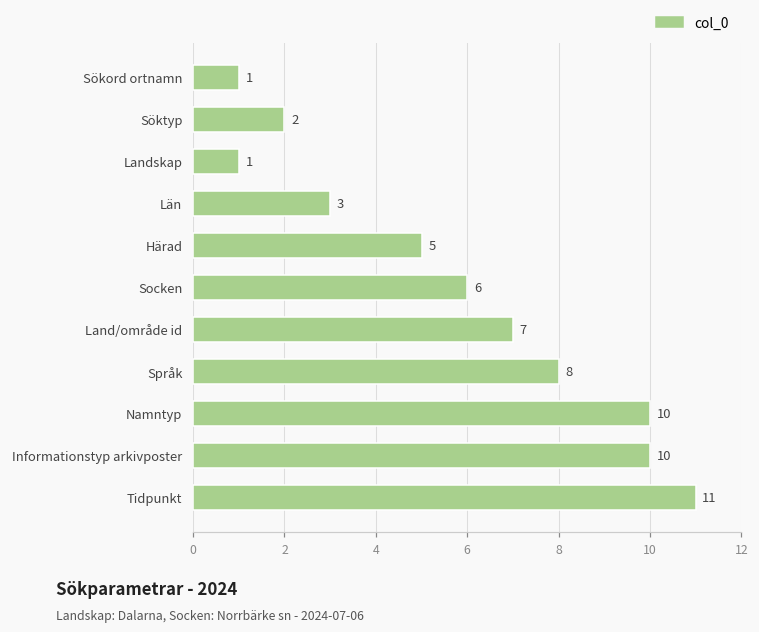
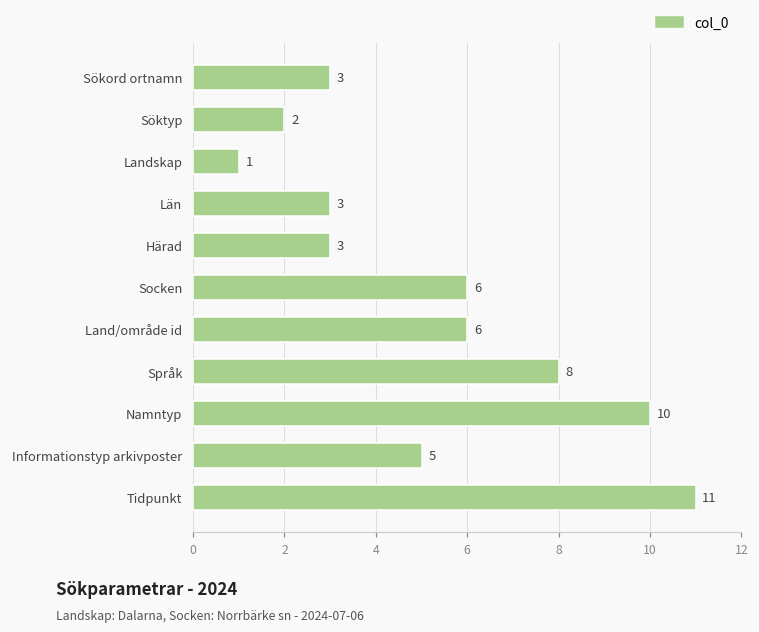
Sökord ortnamn: 1 -> 3
Härad: 5 -> 3
Land/område id: 7 -> 6
Informationstyp arkivposter: 10 -> 5
